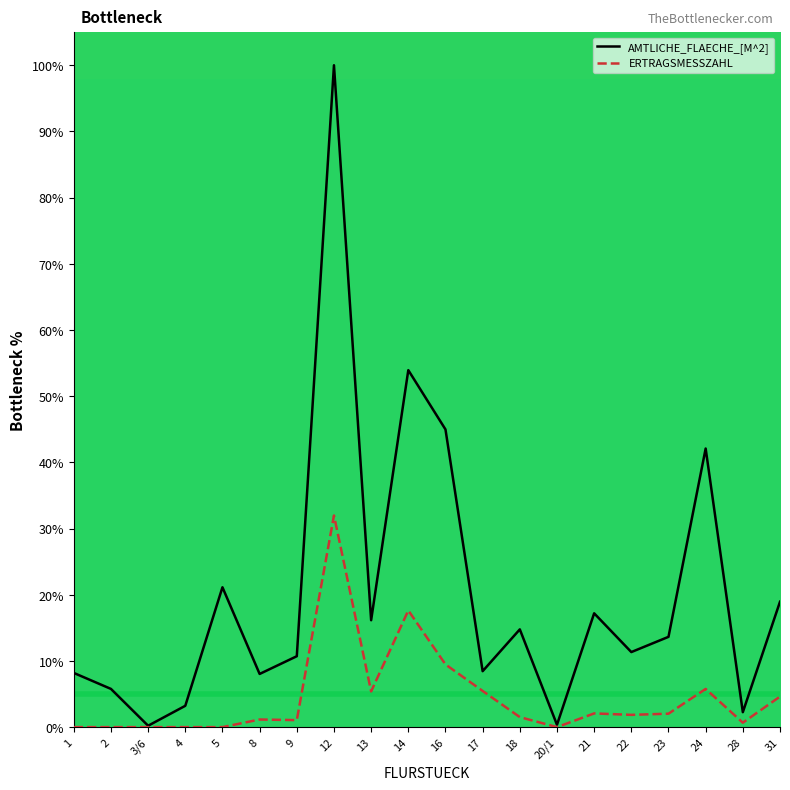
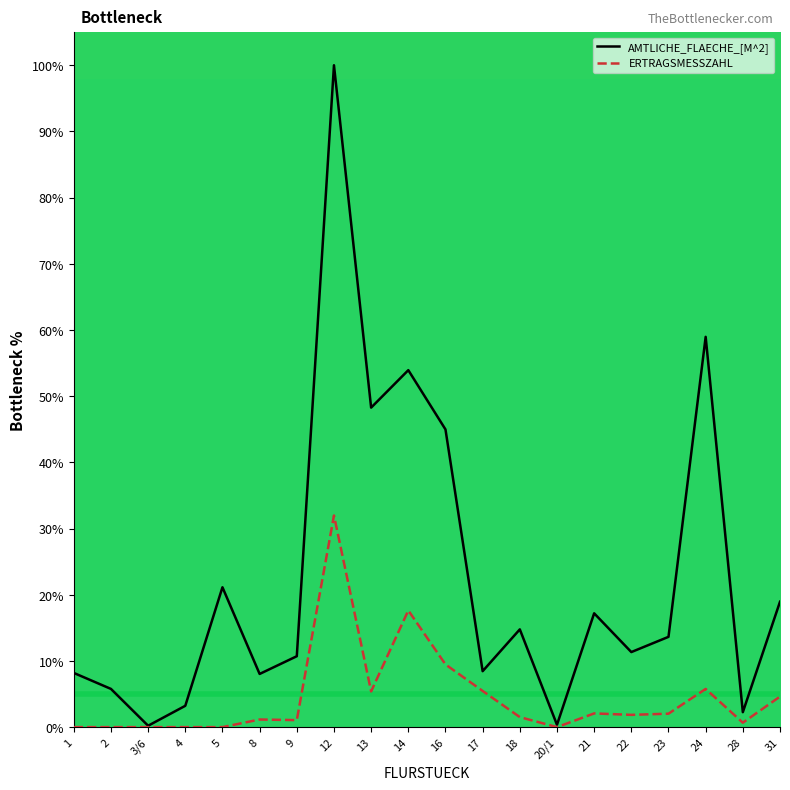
AMTLICHE_FLAECHE_[M^2], 13: 16% -> 48%
AMTLICHE_FLAECHE_[M^2], 24: 42% -> 59%
